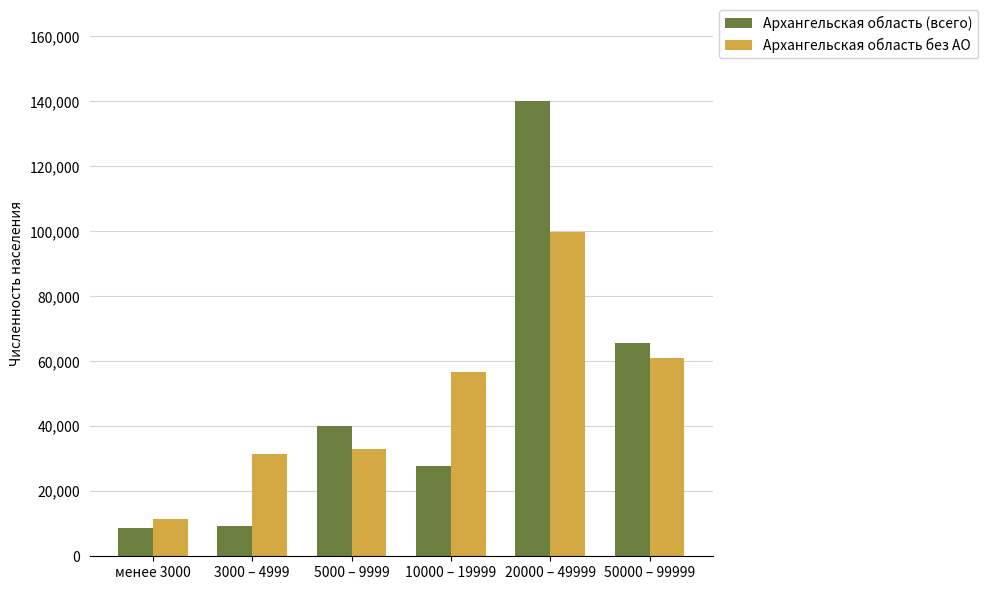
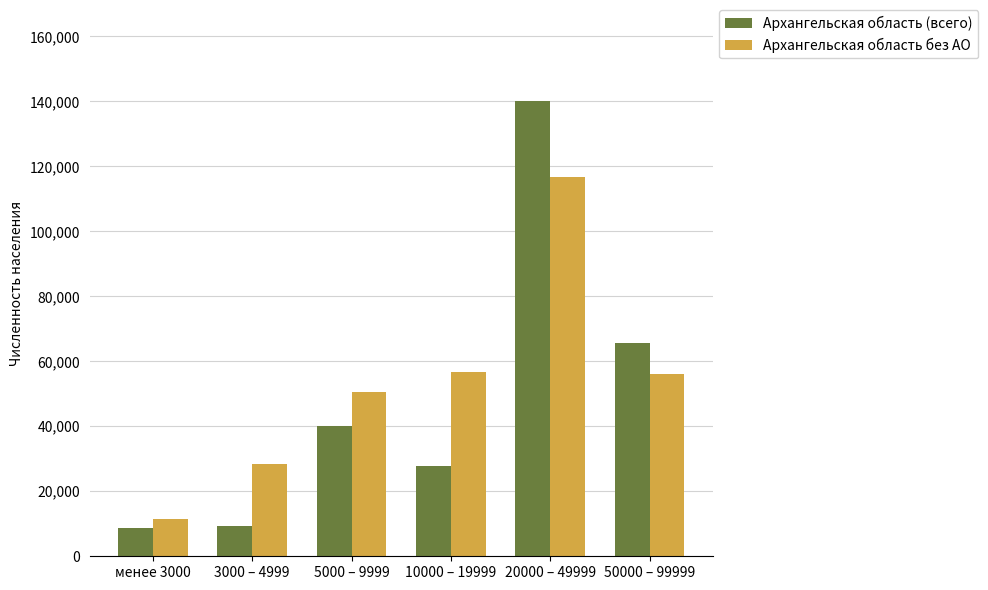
Архангельская область без АО, 3000 – 4999: 31,000 -> 28,000
Архангельская область без АО, 5000 – 9999: 33,000 -> 51,000
Архангельская область без АО, 20000 – 49999: 100,000 -> 117,000
Архангельская область без АО, 50000 – 99999: 61,000 -> 56,000
